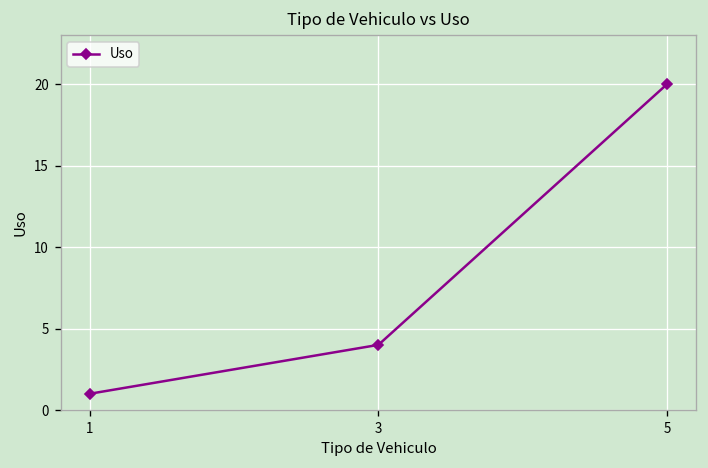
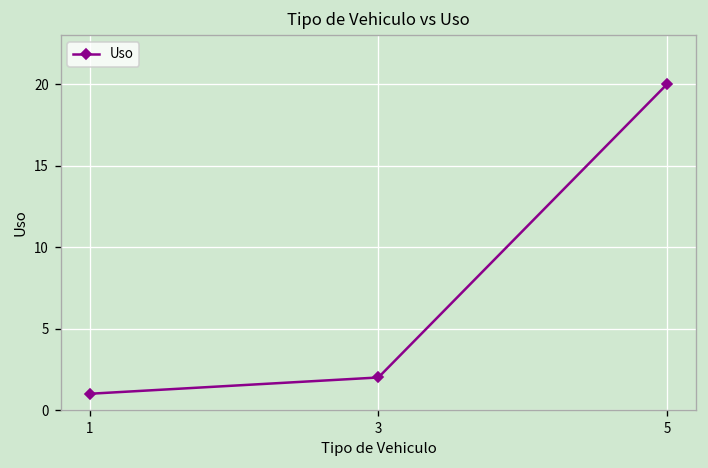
3: 4 -> 2
